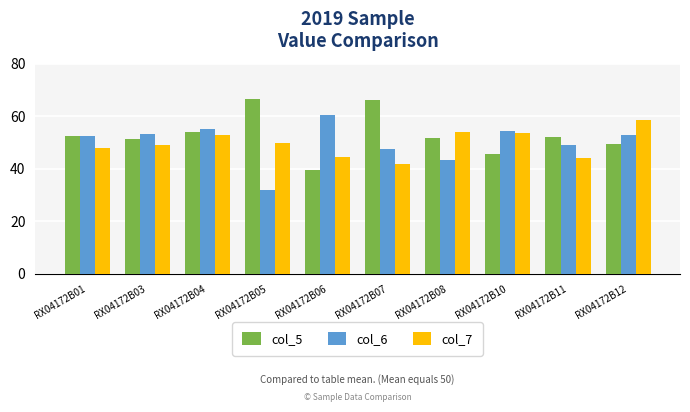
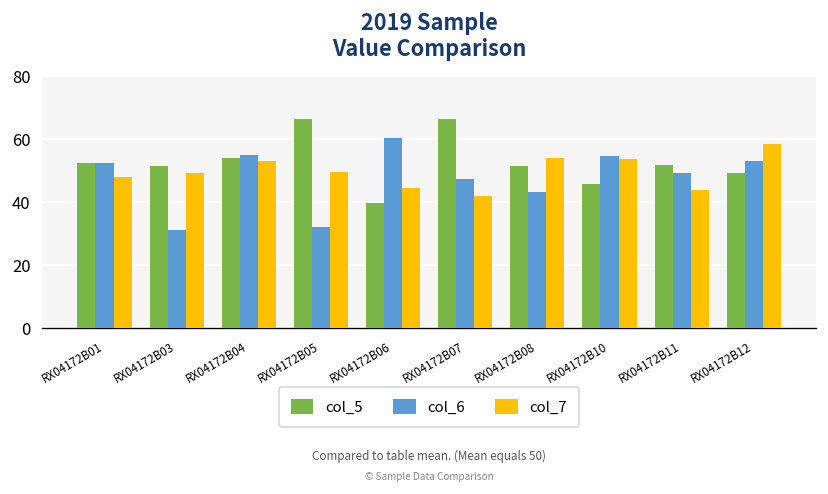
col_6, RX04172B03: 53 -> 31
